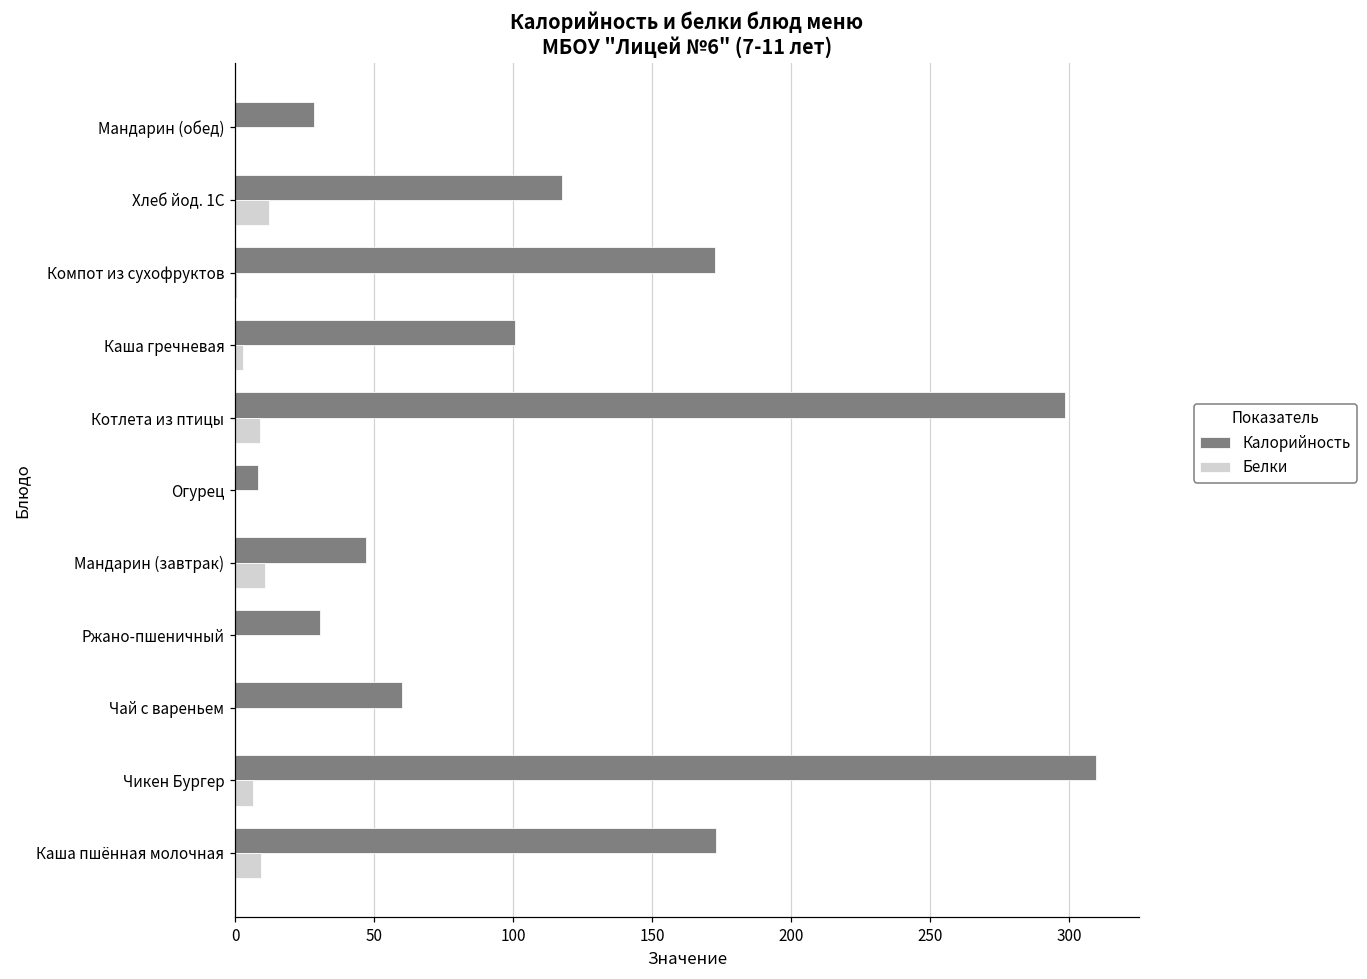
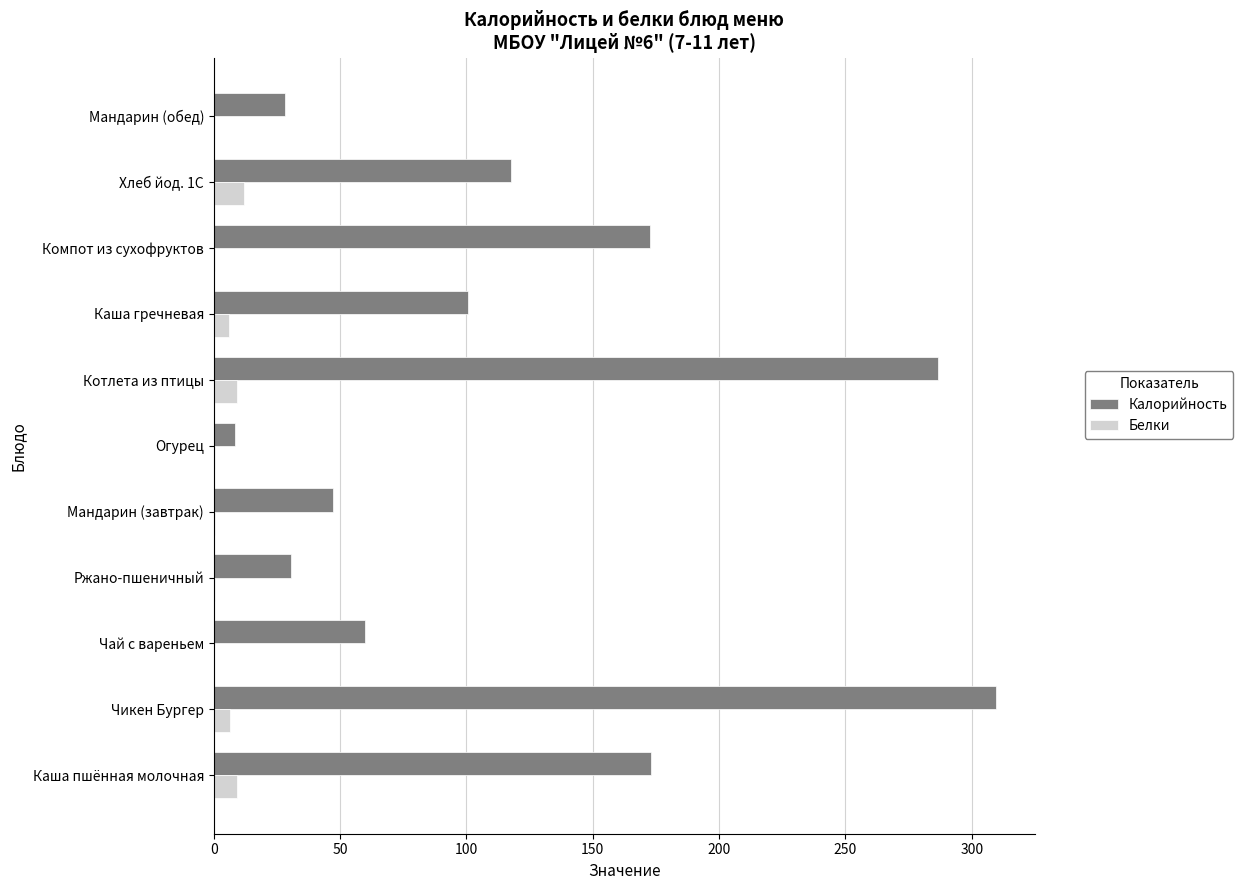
Белки, Каша гречневая: 3 -> 6
Калорийность, Котлета из птицы: 299 -> 287
Белки, Мандарин (завтрак): 11 -> 0
